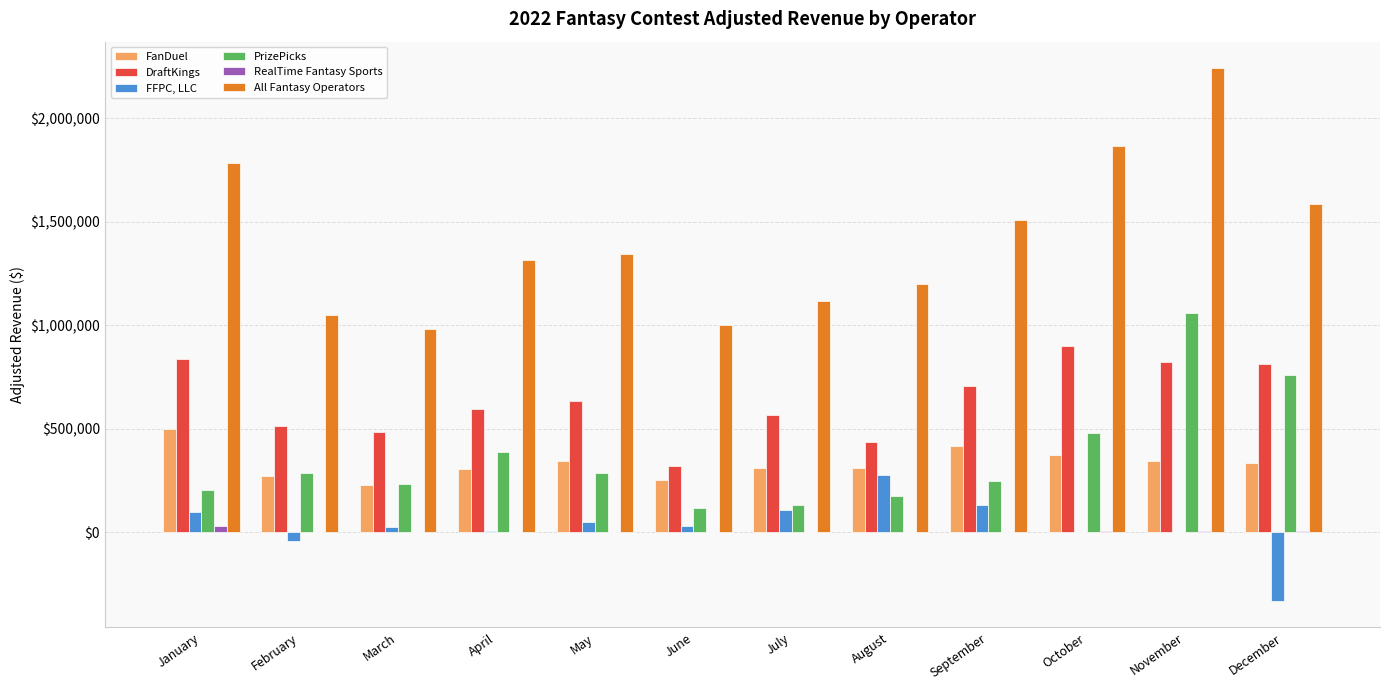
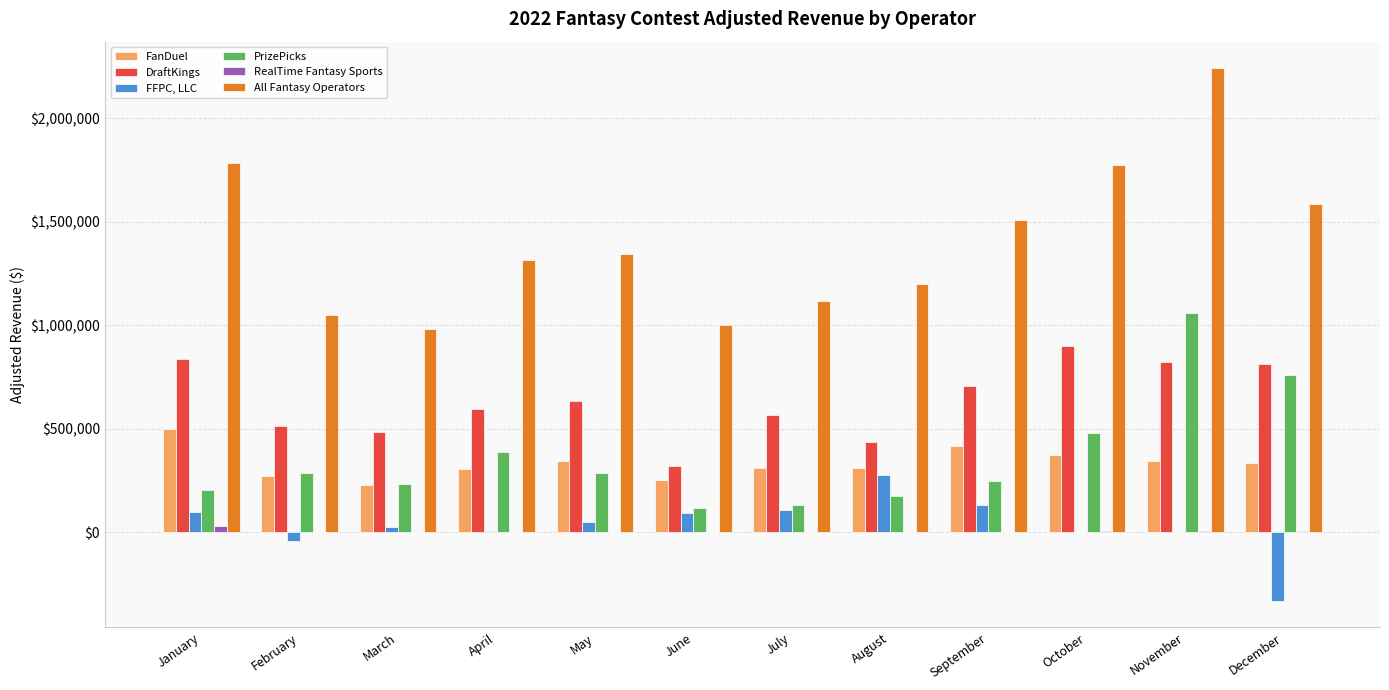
FFPC, LLC, June: $30,000 -> $90,000
All Fantasy Operators, October: $1,870,000 -> $1,770,000
